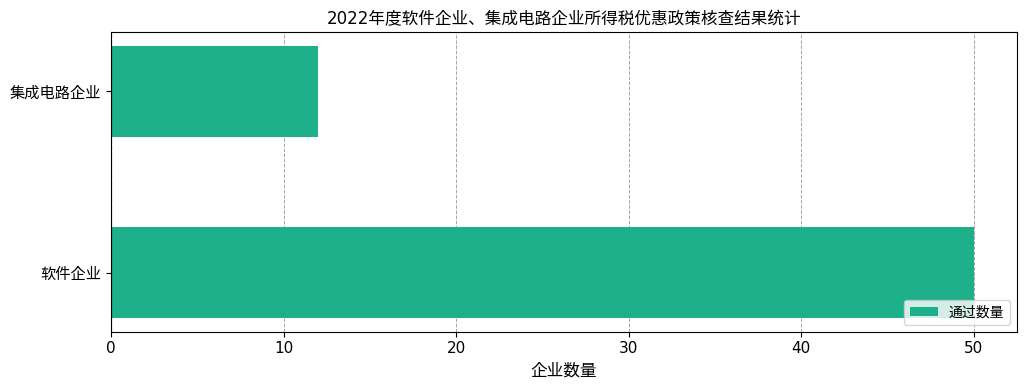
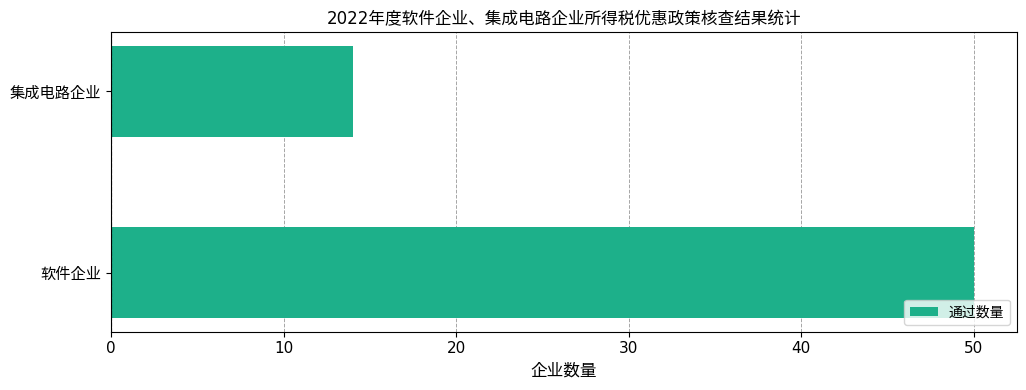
集成电路企业: 12 -> 14
